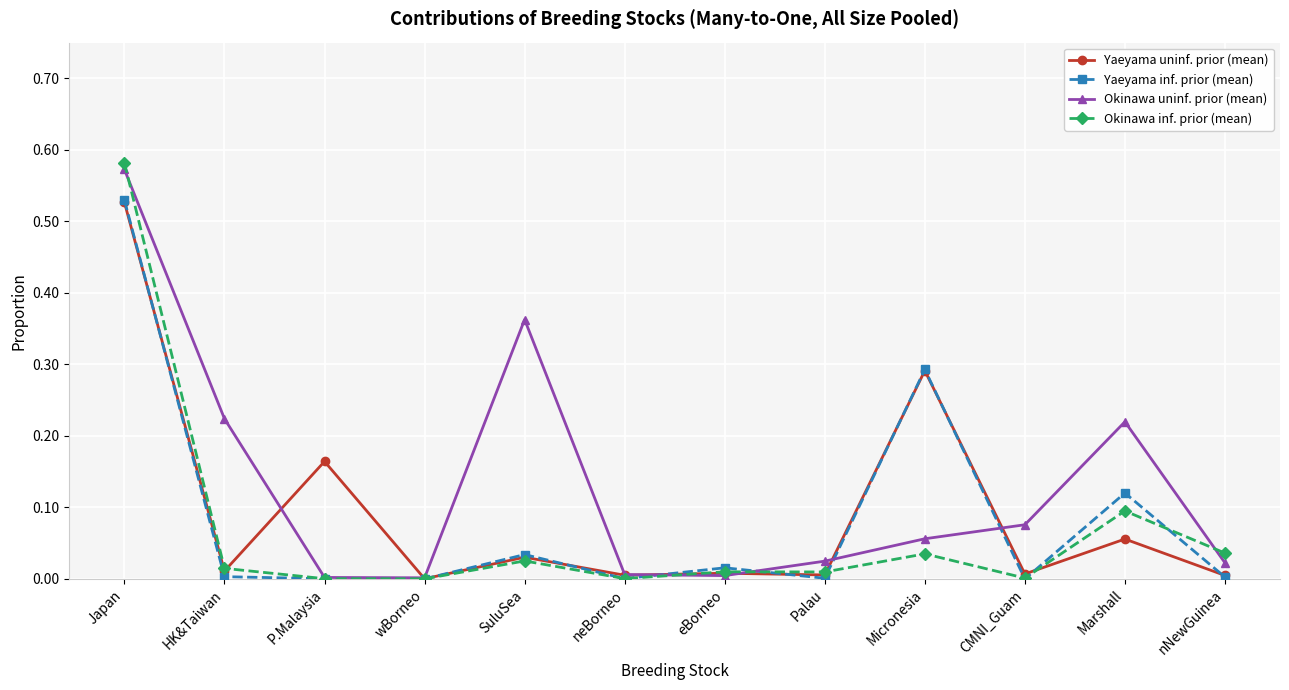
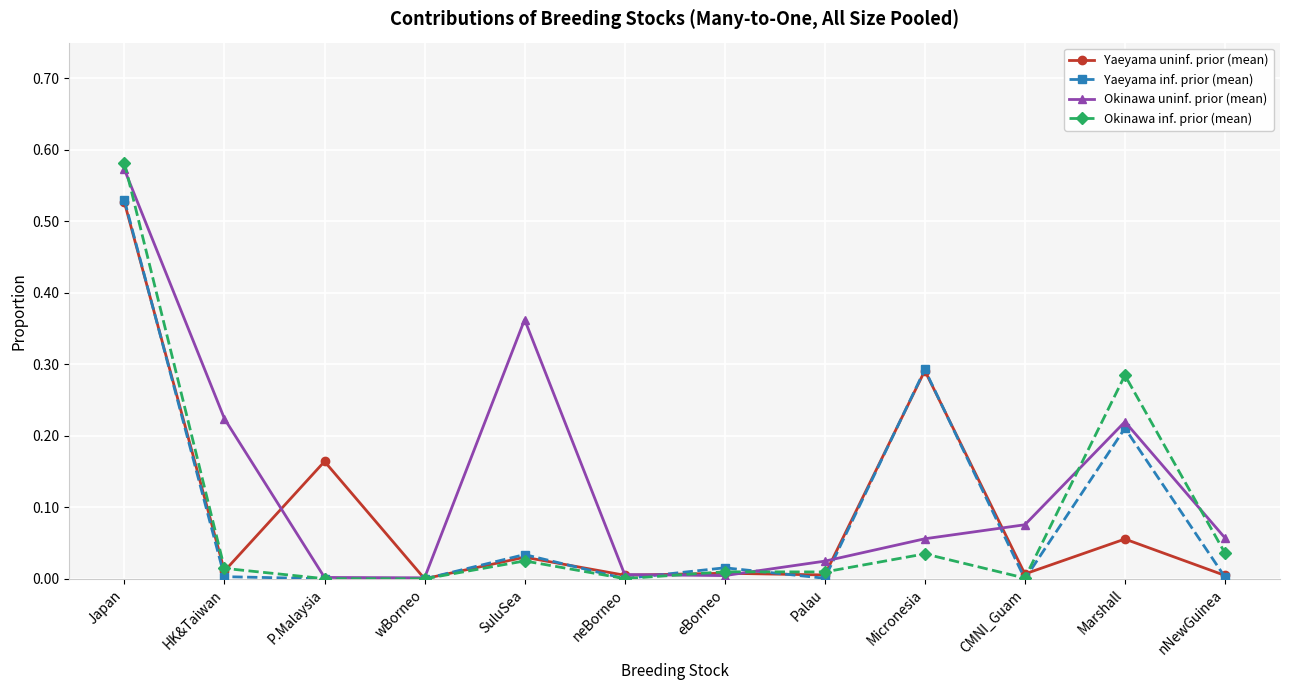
Yaeyama inf. prior (mean), Marshall: 0.12 -> 0.21
Okinawa inf. prior (mean), Marshall: 0.10 -> 0.28
Okinawa uninf. prior (mean), nNewGuinea: 0.02 -> 0.06
